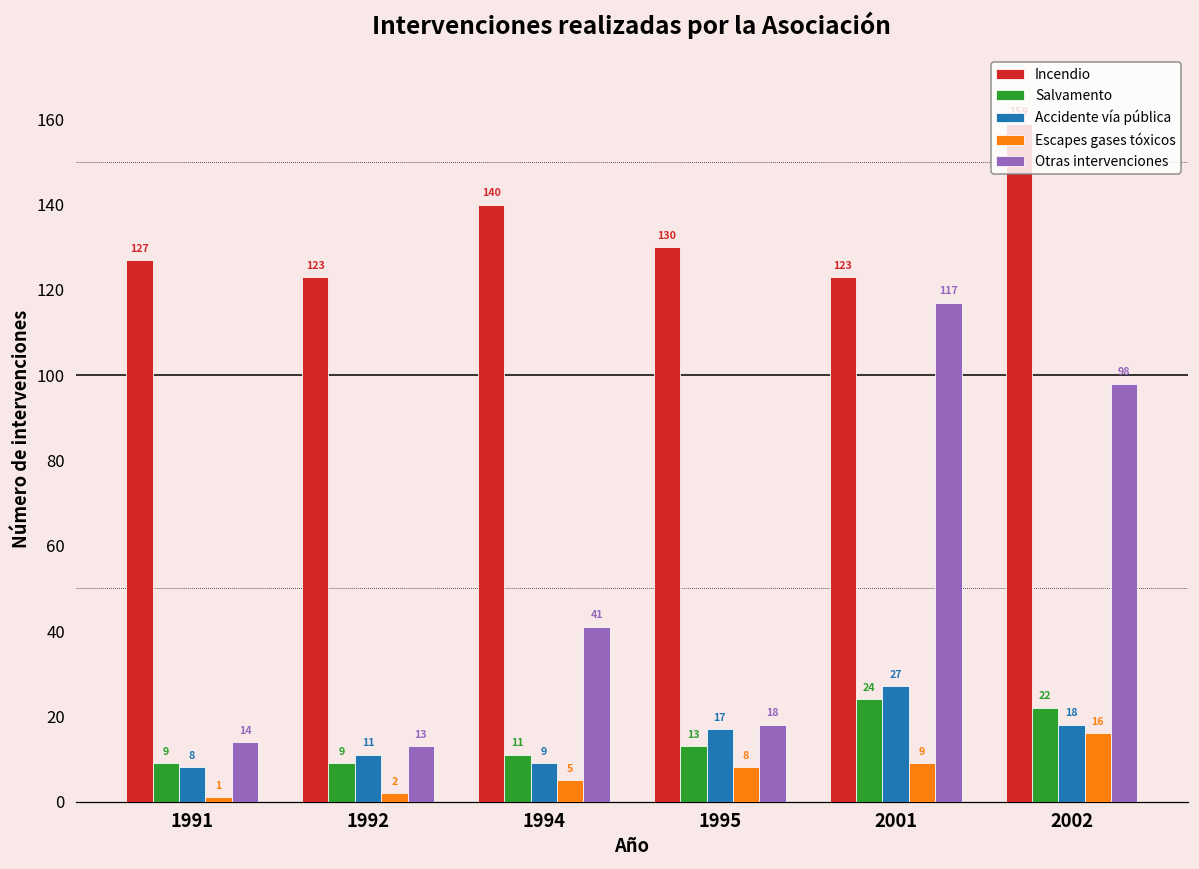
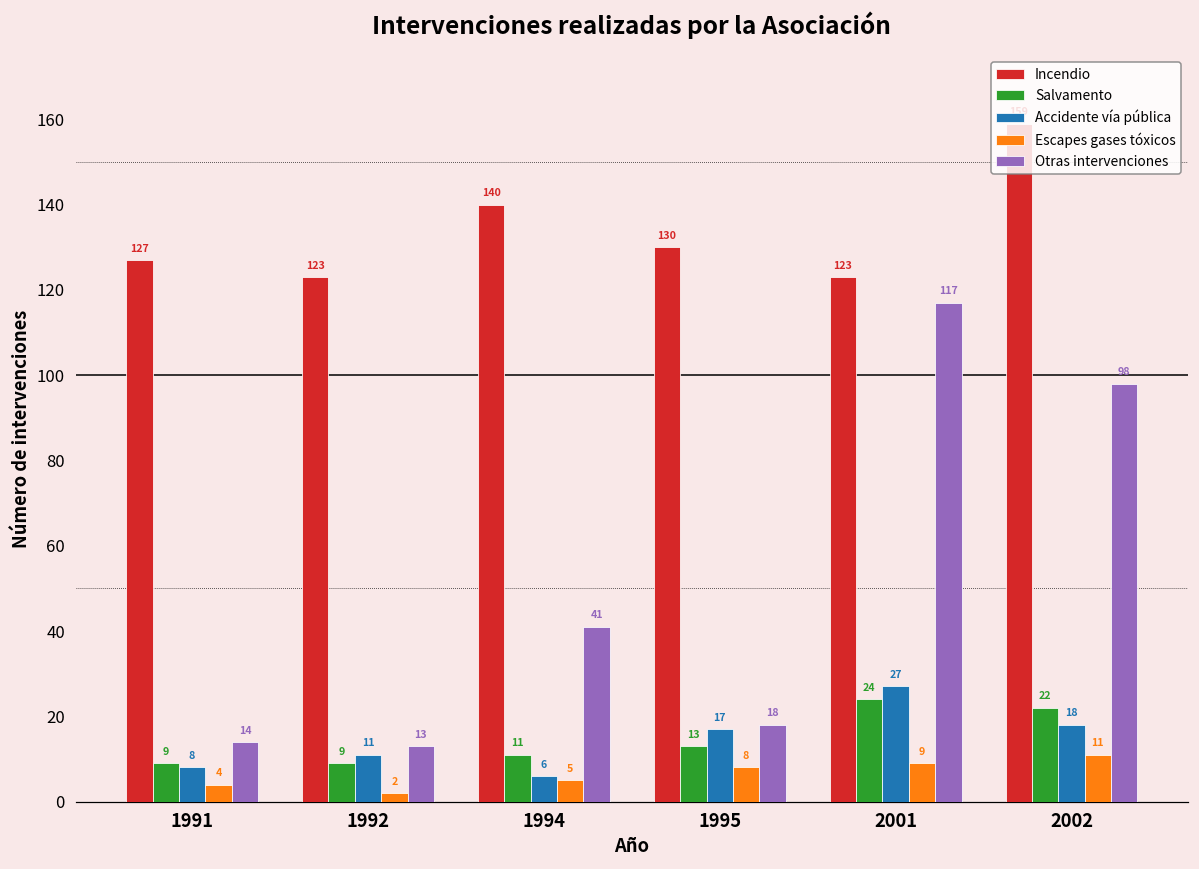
Escapes gases tóxicos, 1991: 1 -> 4
Accidente vía pública, 1994: 9 -> 6
Escapes gases tóxicos, 2002: 16 -> 11
